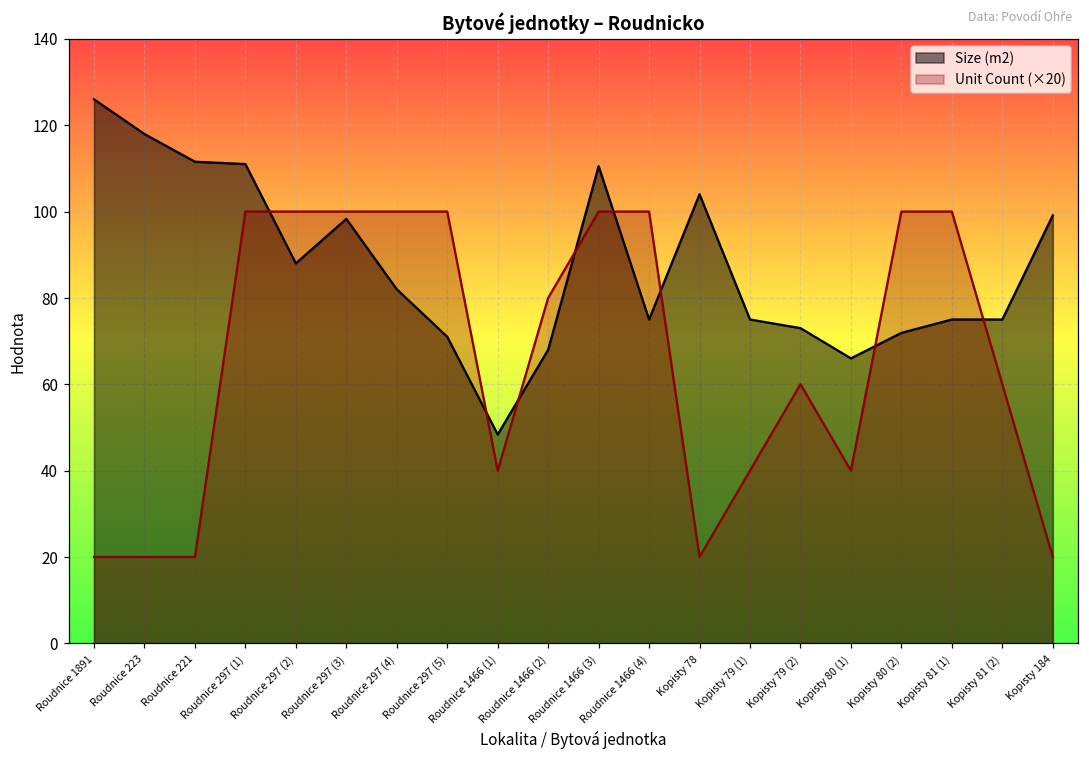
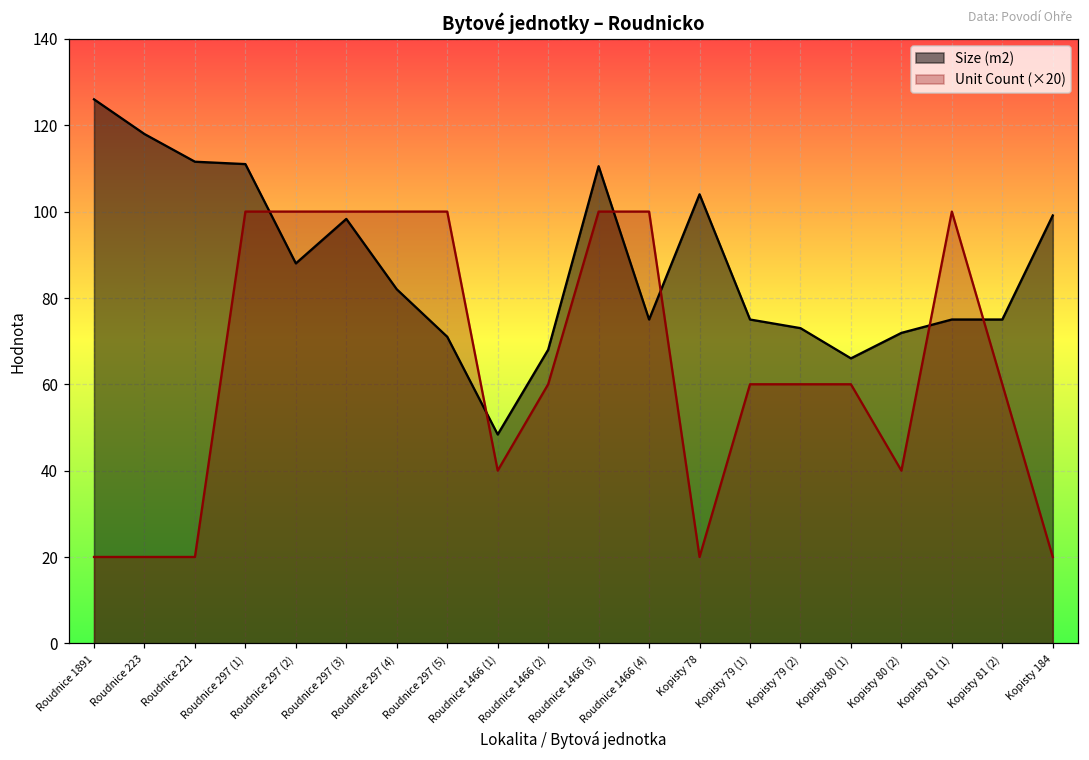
Unit Count (×20), Roudnice 1466 (2): 80 -> 60
Unit Count (×20), Kopisty 79 (1): 40 -> 60
Unit Count (×20), Kopisty 80 (1): 40 -> 60
Unit Count (×20), Kopisty 80 (2): 100 -> 40
